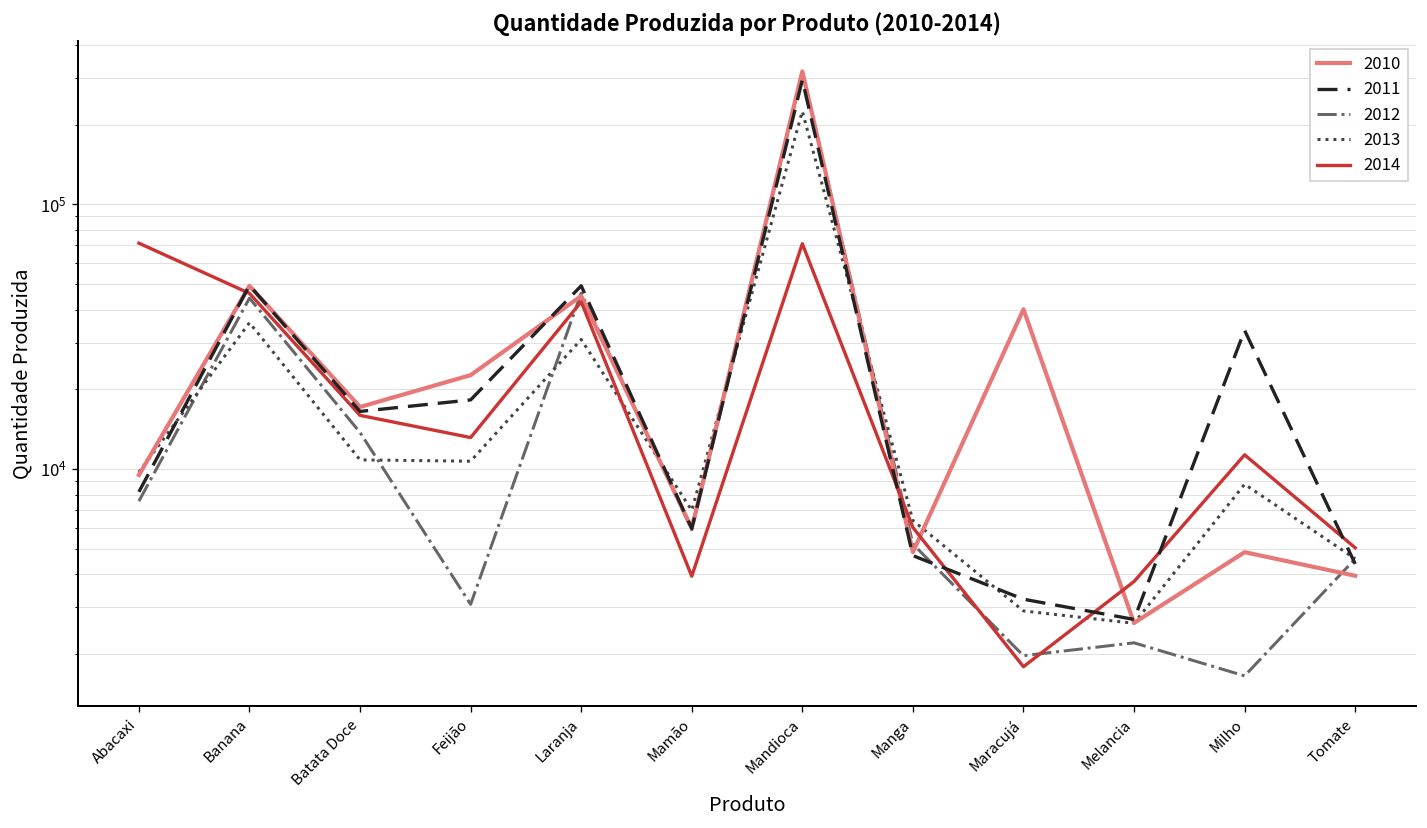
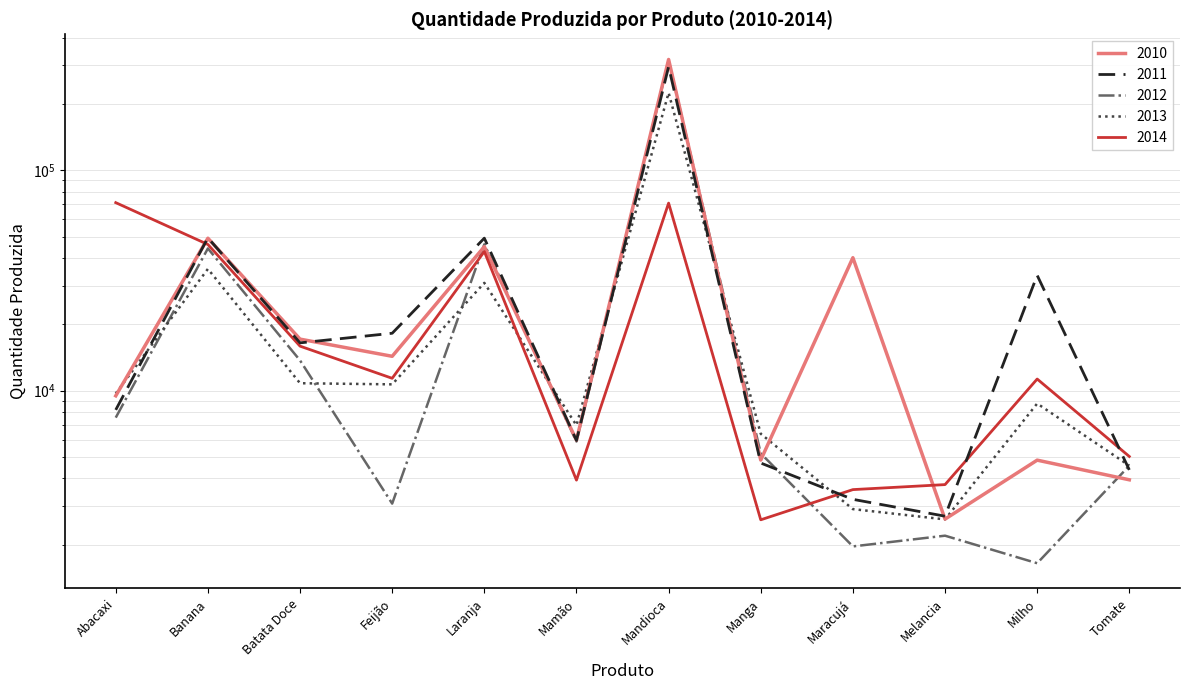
2010, Feijão: 23000 -> 14000
2014, Feijão: 13000 -> 11000
2014, Manga: 6000 -> 2600
2014, Maracujá: 1800 -> 3600
